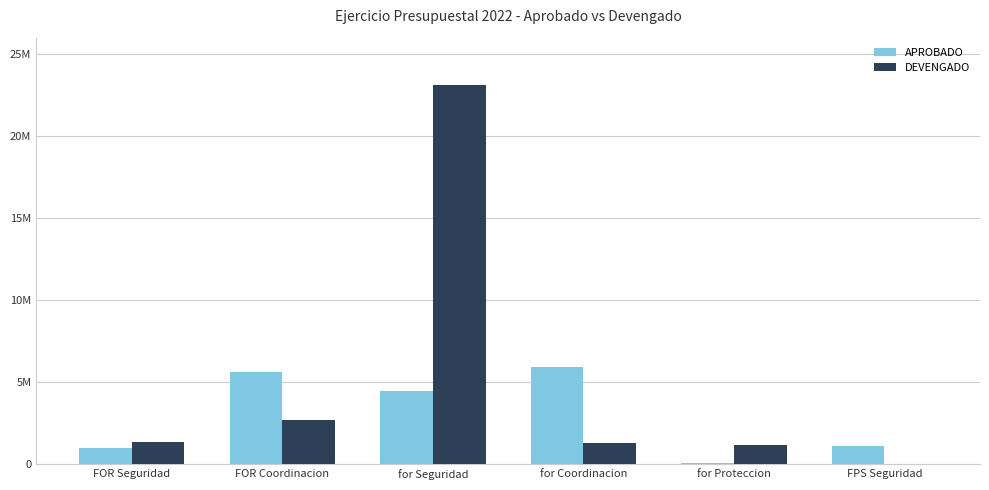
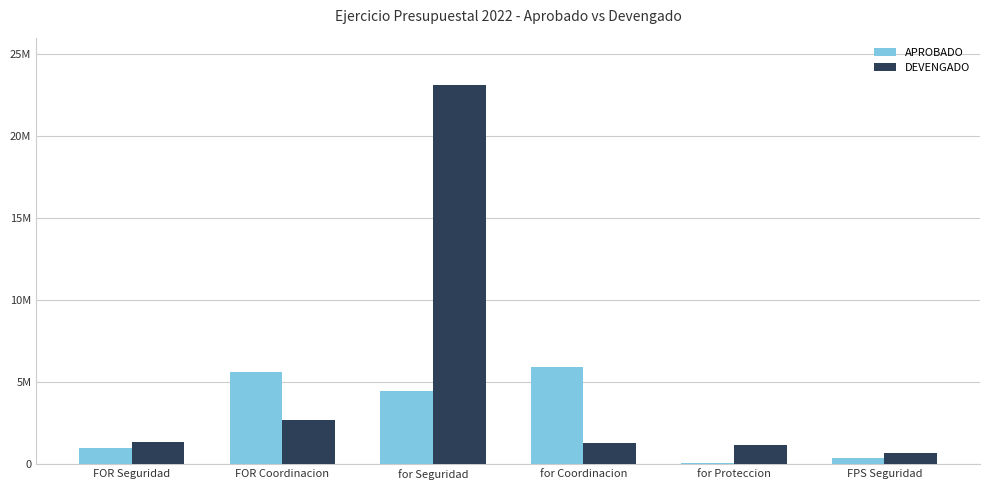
APROBADO, FPS Seguridad: 1100000 -> 400000
DEVENGADO, FPS Seguridad: 0 -> 700000
